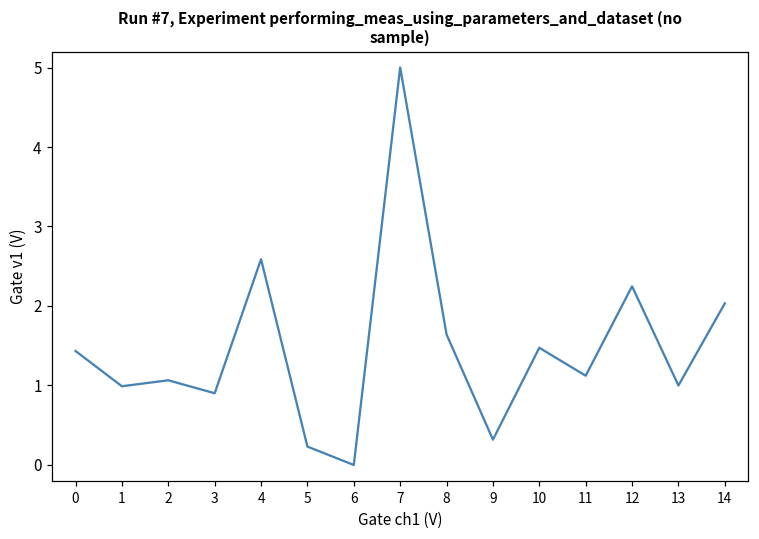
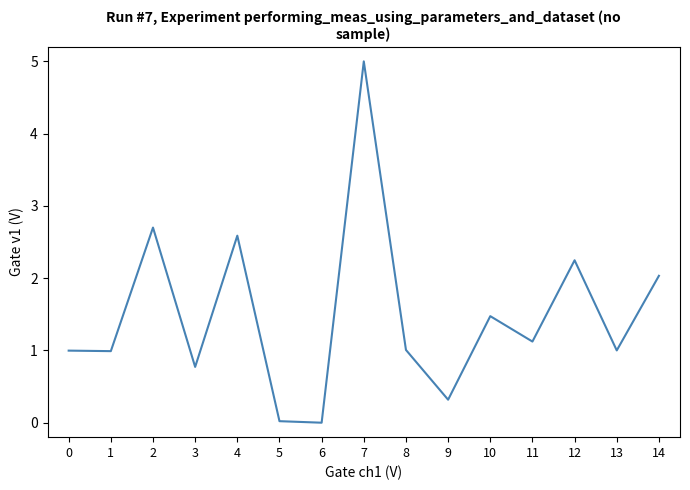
0: 1.4 -> 1.0
2: 1.1 -> 2.7
3: 0.9 -> 0.8
5: 0.2 -> 0.0
8: 1.6 -> 1.0
